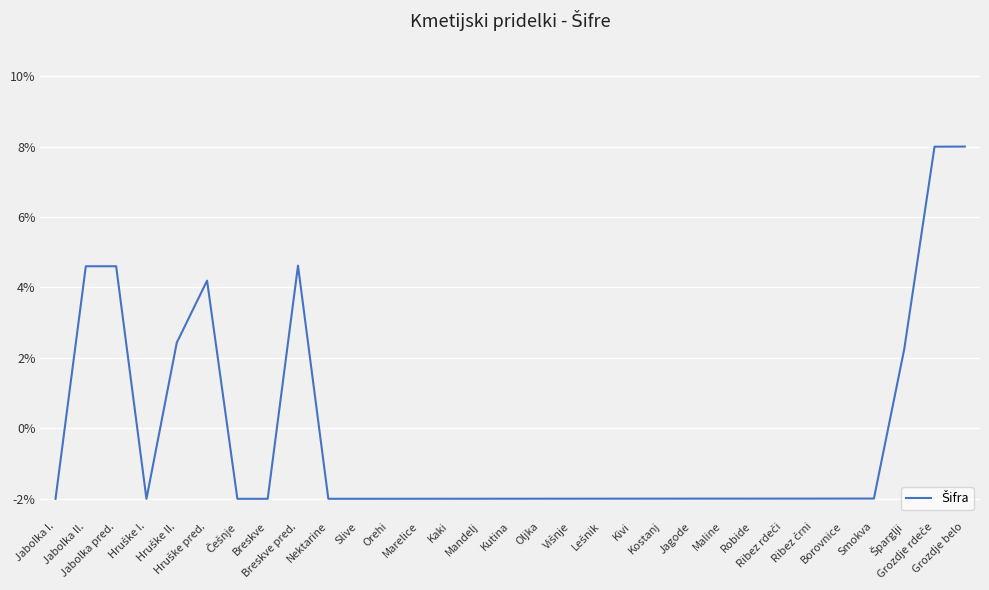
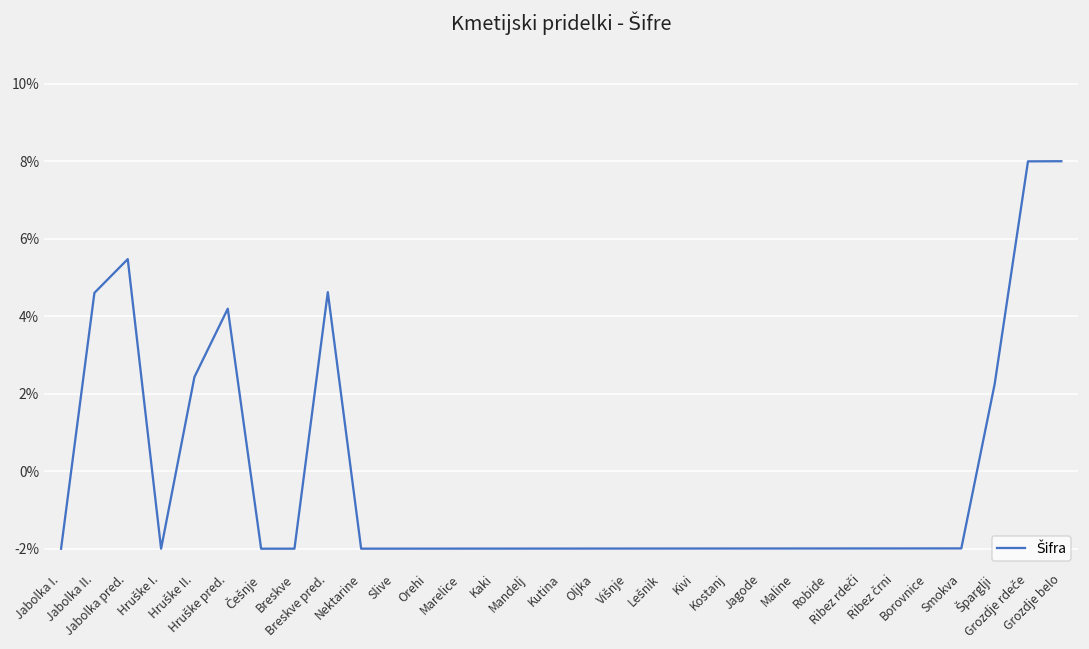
Jabolka pred.: 4.6% -> 5.5%
